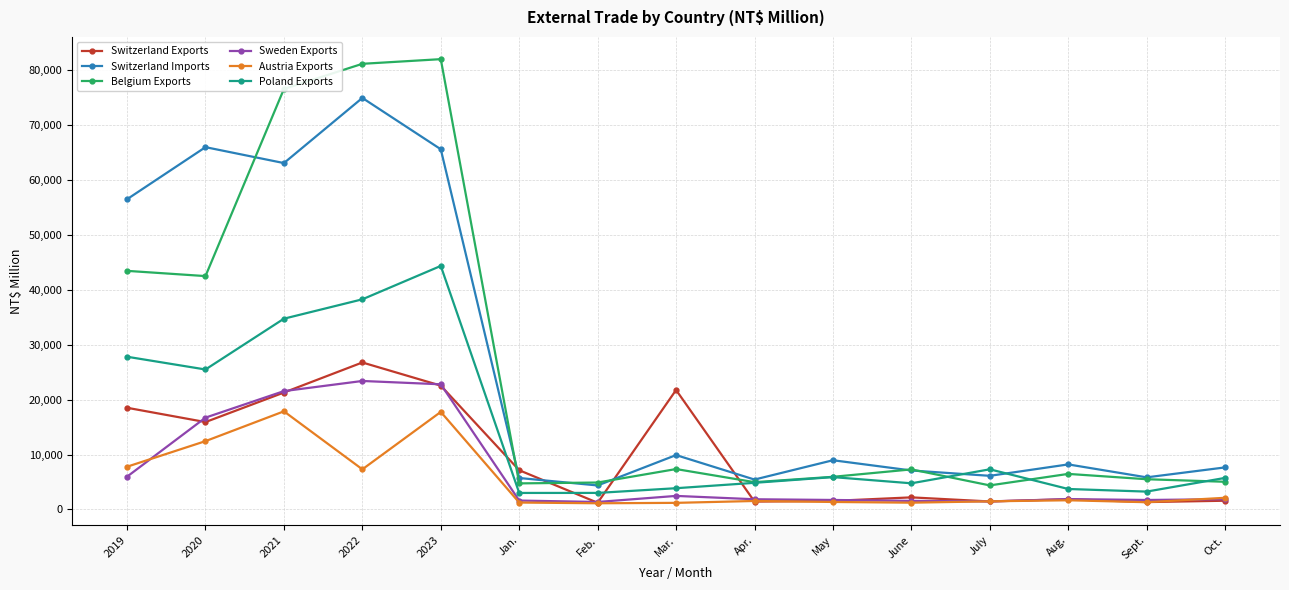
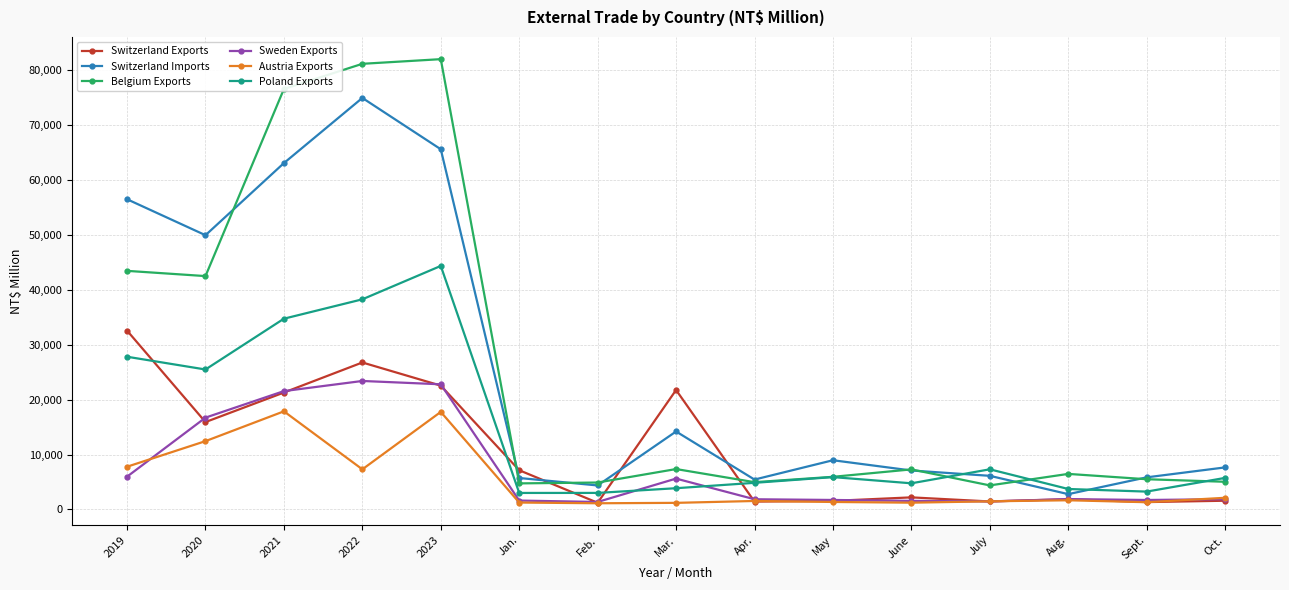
Switzerland Exports, 2019: 19,000 -> 33,000
Switzerland Imports, 2020: 66,000 -> 50,000
Switzerland Imports, Mar.: 10,000 -> 14,000
Sweden Exports, Mar.: 2,000 -> 6,000
Switzerland Imports, Aug.: 8,000 -> 3,000
